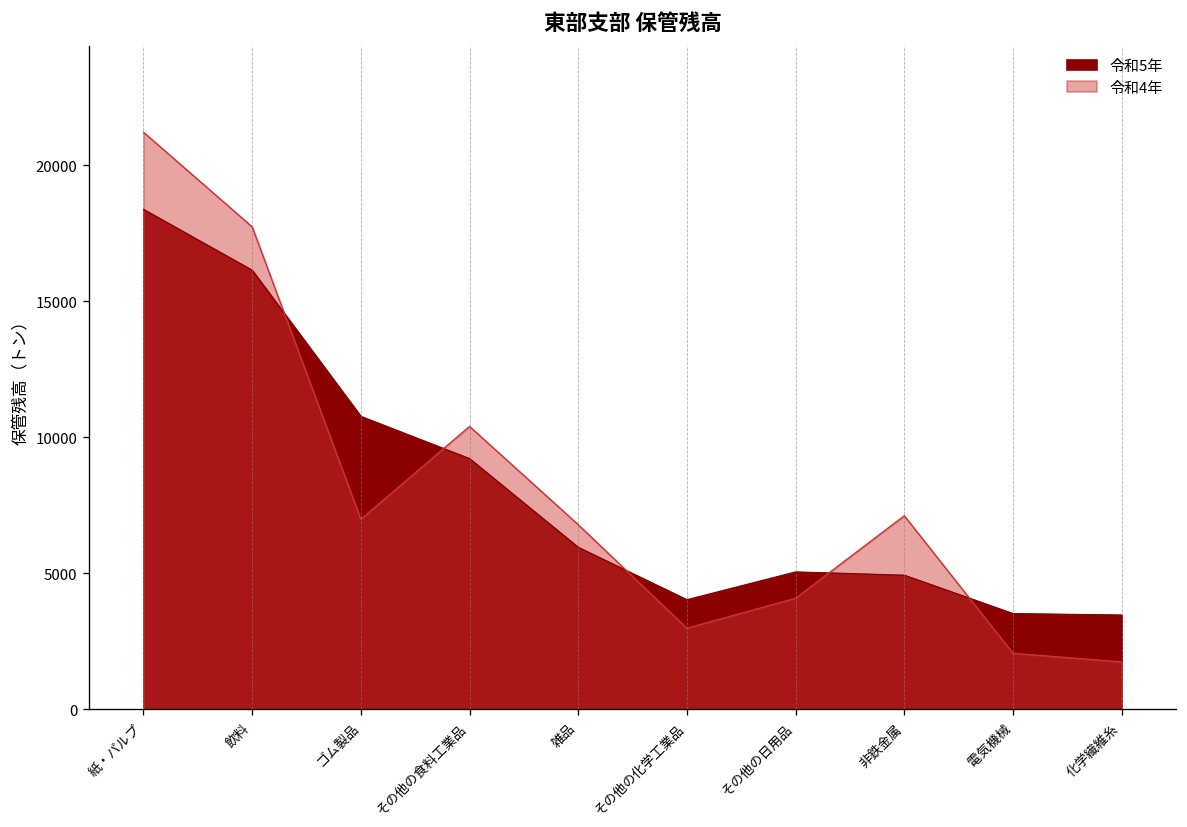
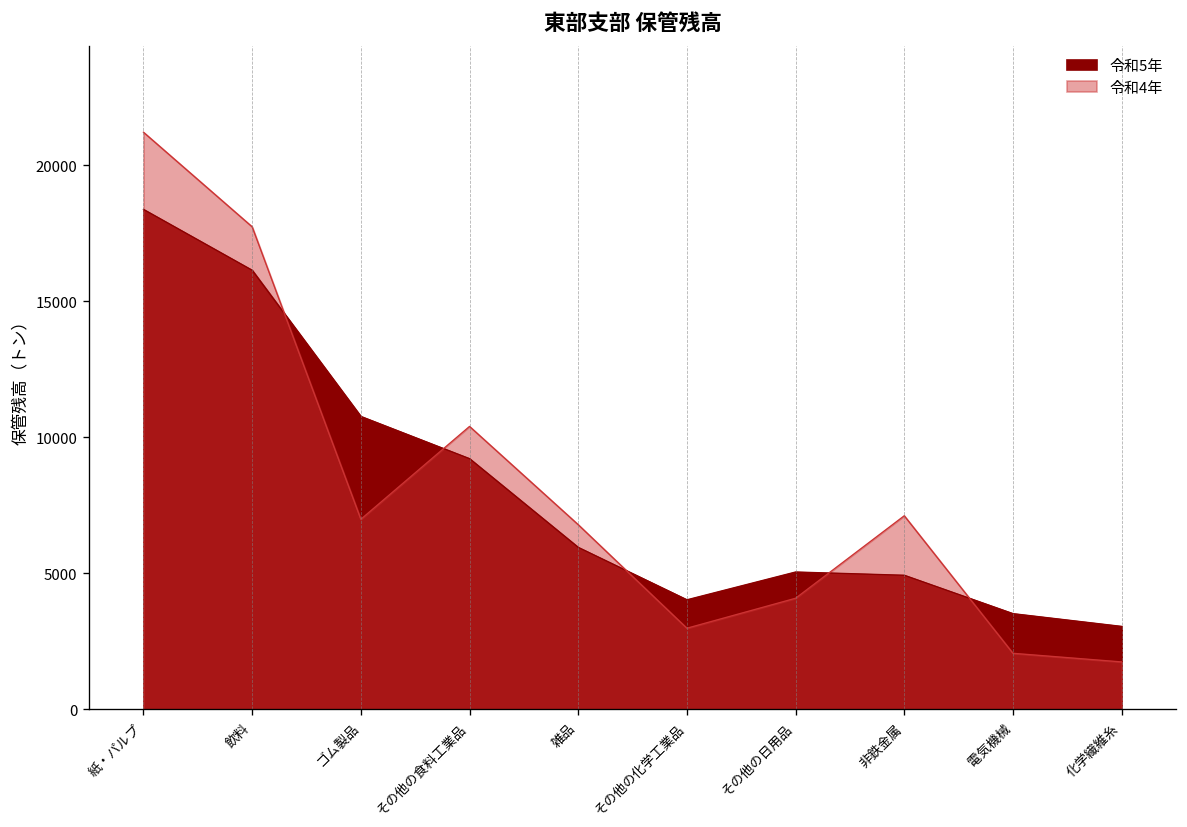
令和5年, 化学繊維糸: 3500 -> 3000
